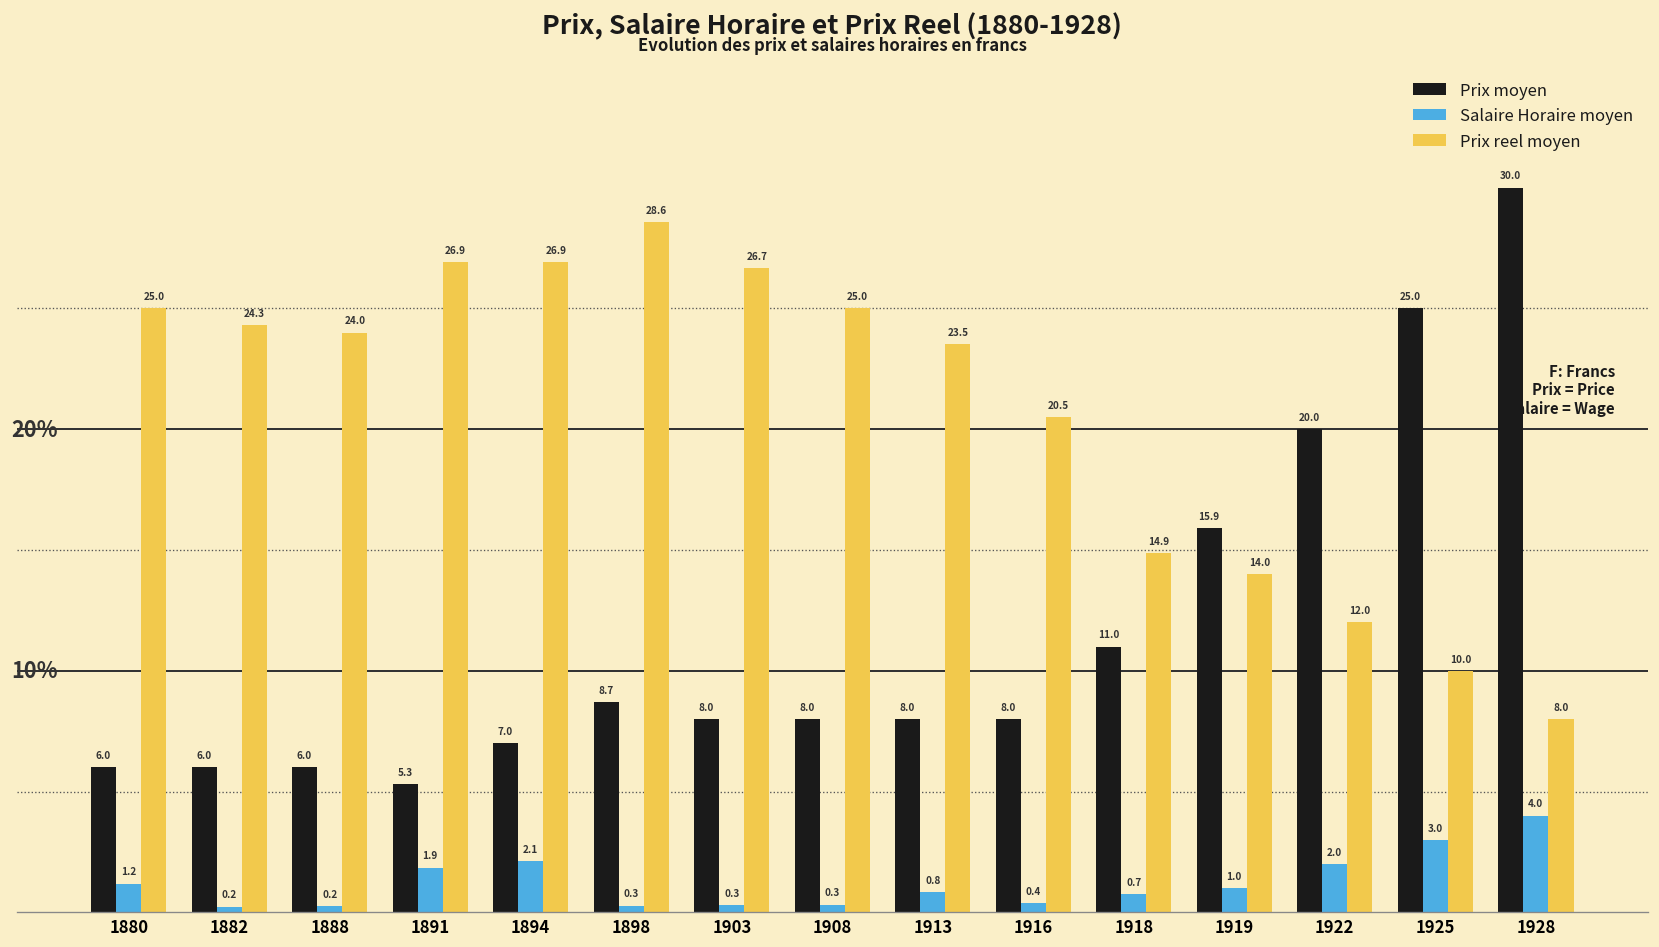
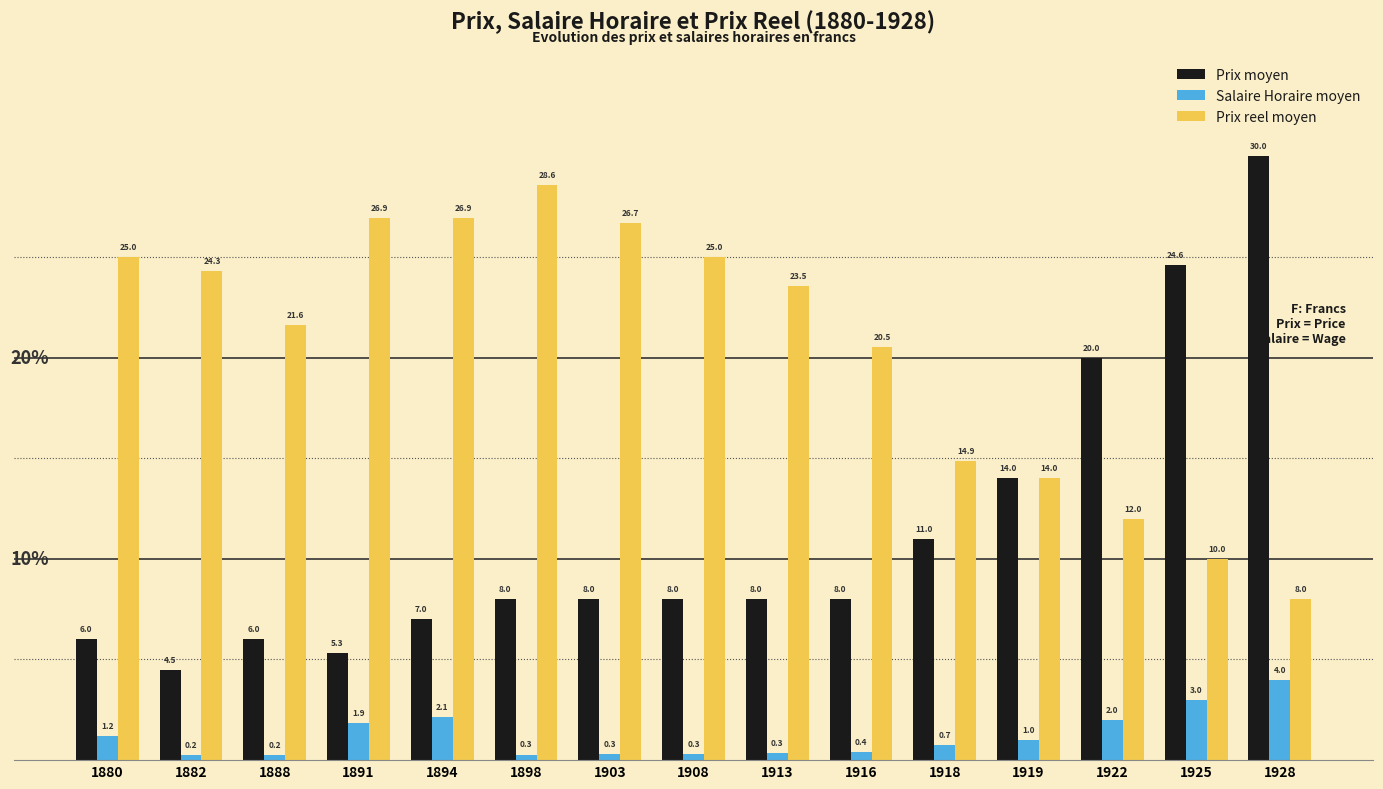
Prix moyen, 1882: 6.0 -> 4.5
Prix reel moyen, 1888: 24.0 -> 21.6
Prix moyen, 1898: 8.7 -> 8.0
Salaire Horaire moyen, 1913: 0.8 -> 0.3
Prix moyen, 1919: 15.9 -> 14.0
Prix moyen, 1925: 25.0 -> 24.6
